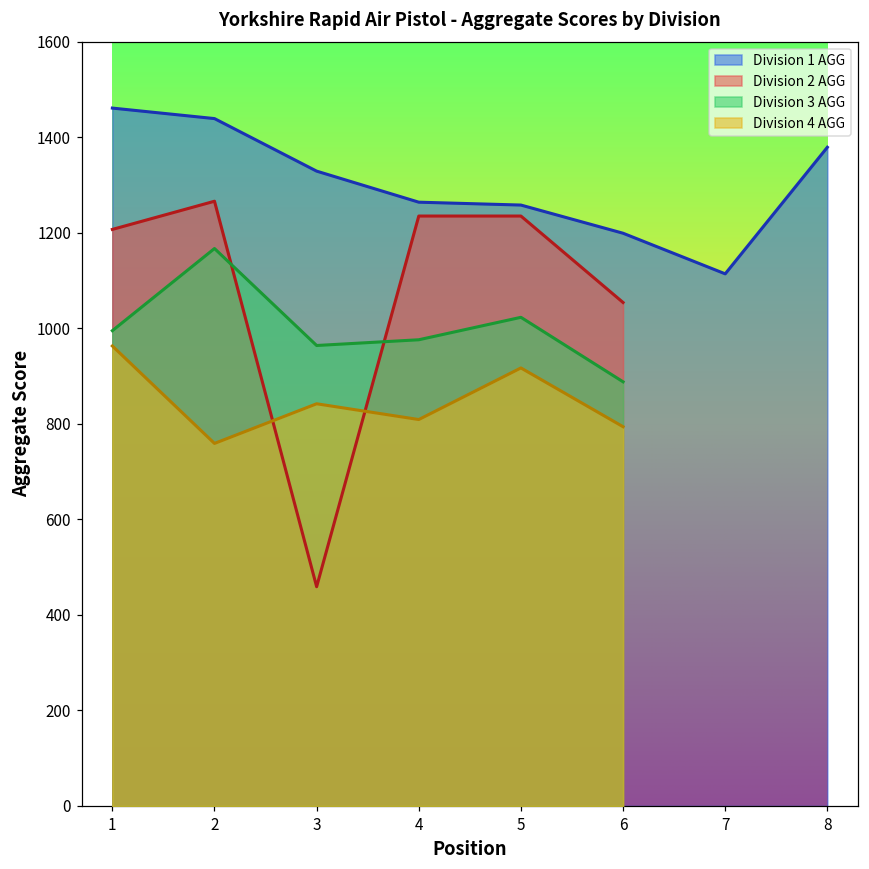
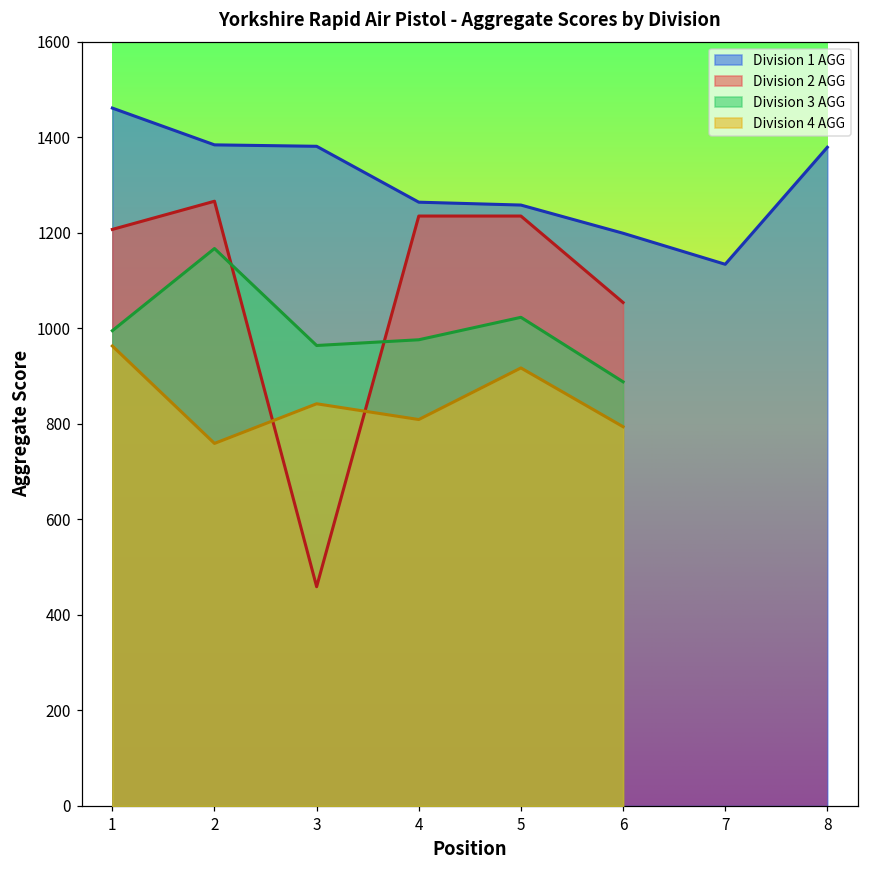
Division 1 AGG, 2: 1440 -> 1380
Division 1 AGG, 3: 1330 -> 1380
Division 1 AGG, 7: 1110 -> 1130
